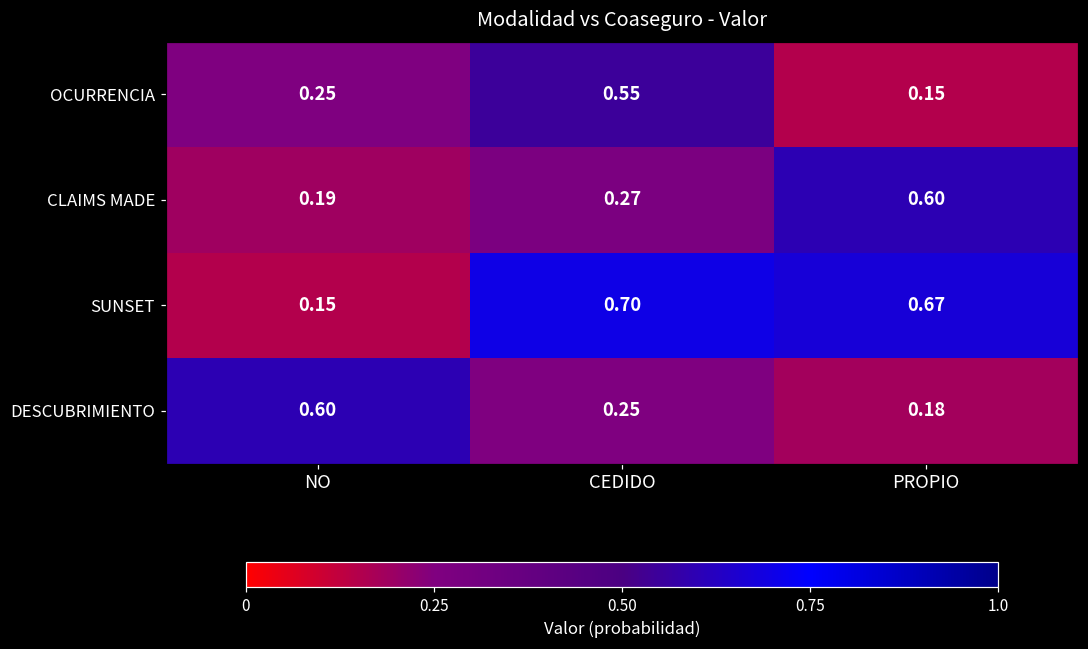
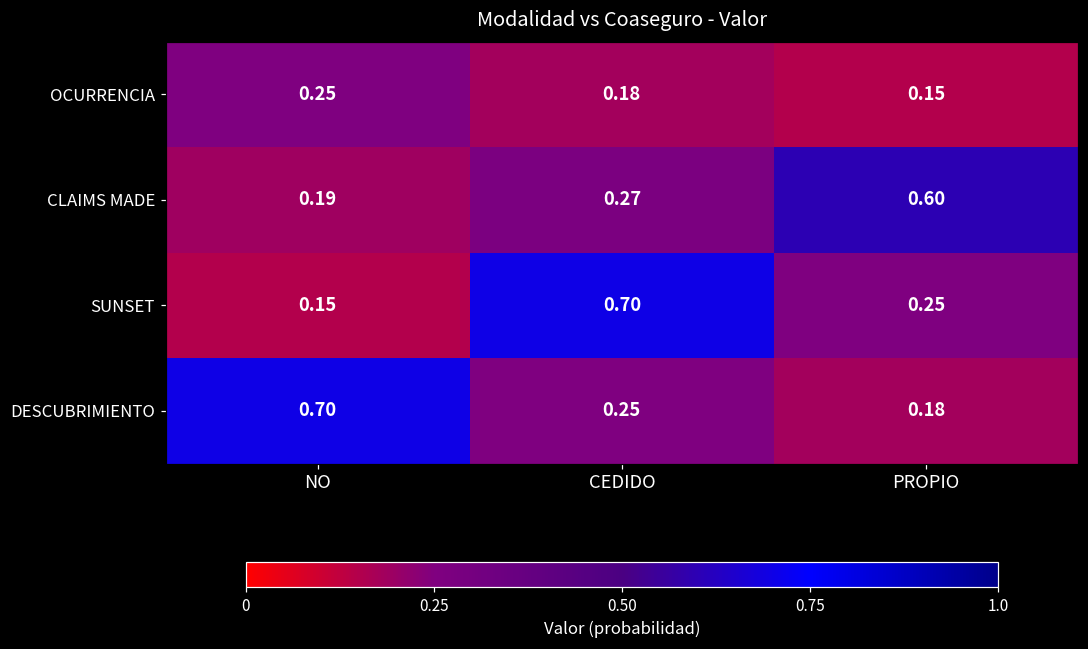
OCURRENCIA, CEDIDO: 0.55 -> 0.18
SUNSET, PROPIO: 0.67 -> 0.25
DESCUBRIMIENTO, NO: 0.60 -> 0.70
